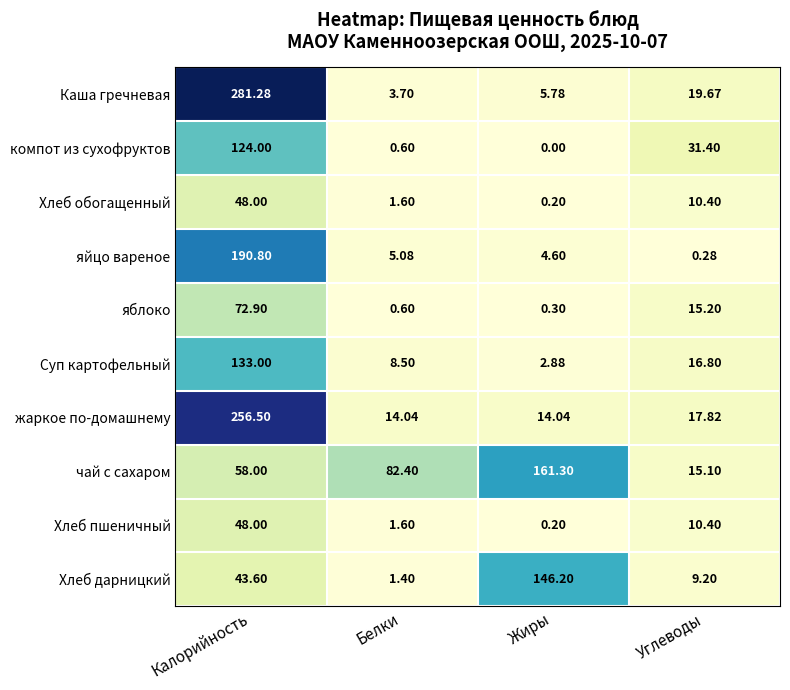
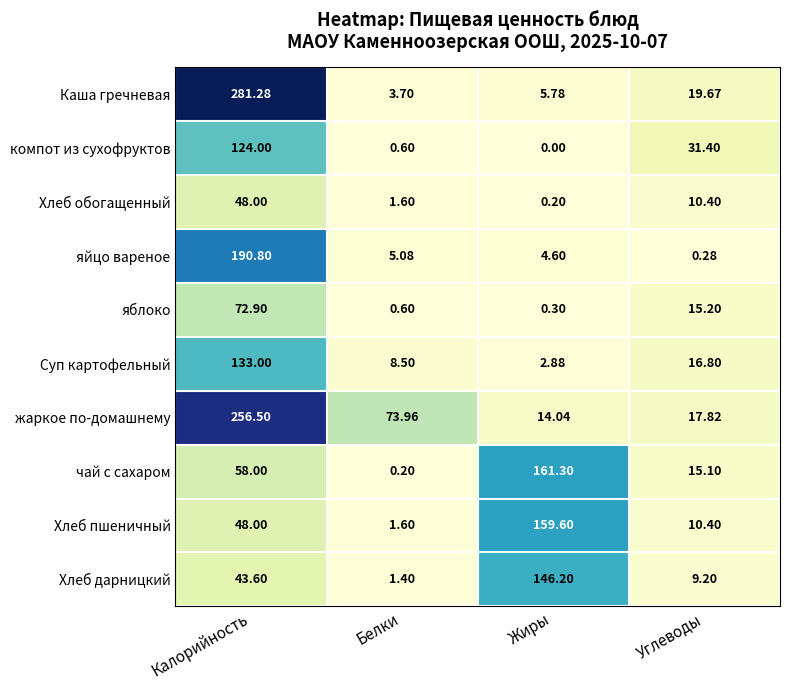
жаркое по-домашнему, Белки: 14.04 -> 73.96
чай с сахаром, Белки: 82.40 -> 0.20
Хлеб пшеничный, Жиры: 0.20 -> 159.60
